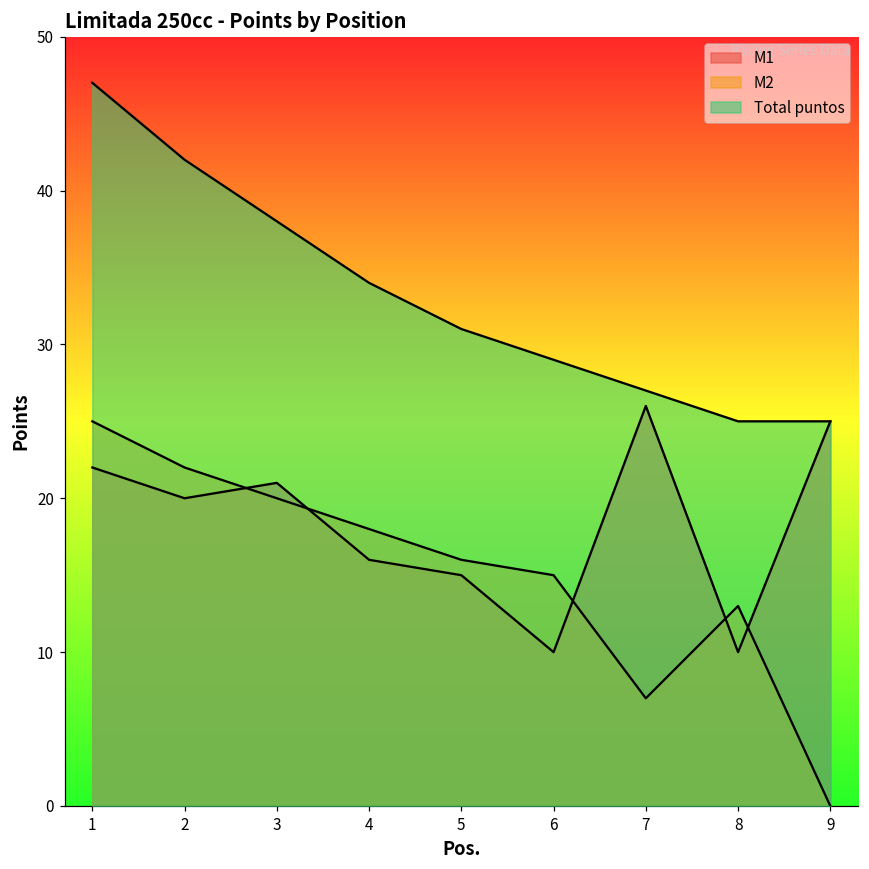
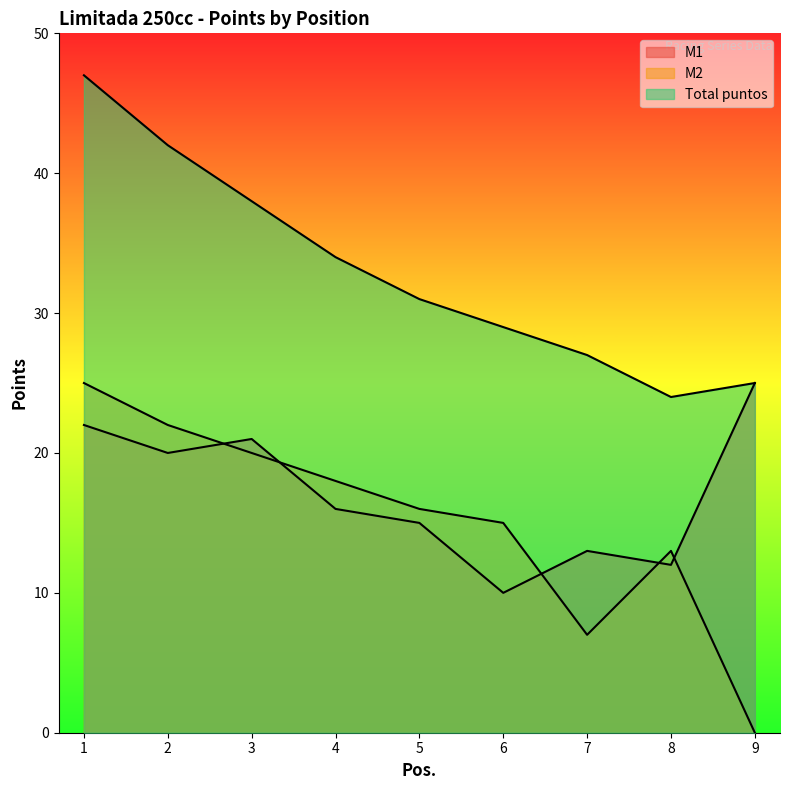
M1, 7: 26 -> 13
M1, 8: 10 -> 12
Total puntos, 8: 25 -> 24
